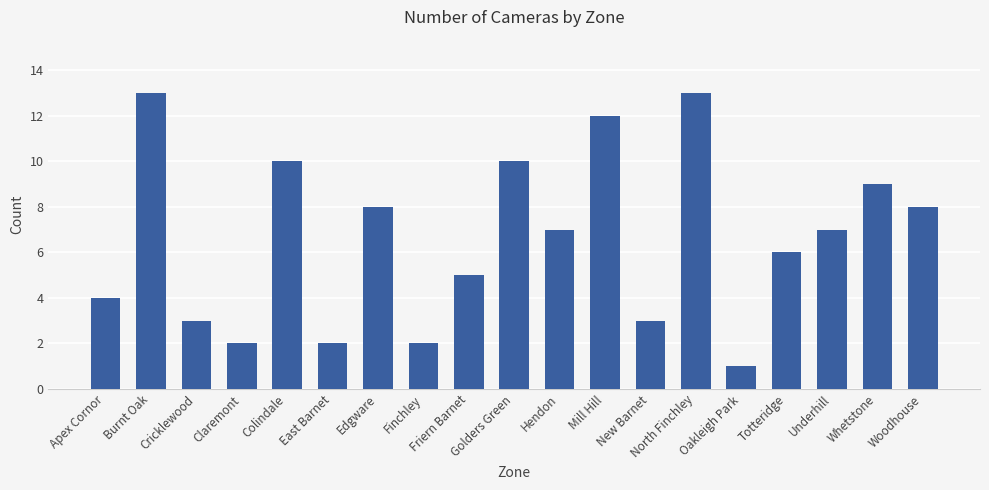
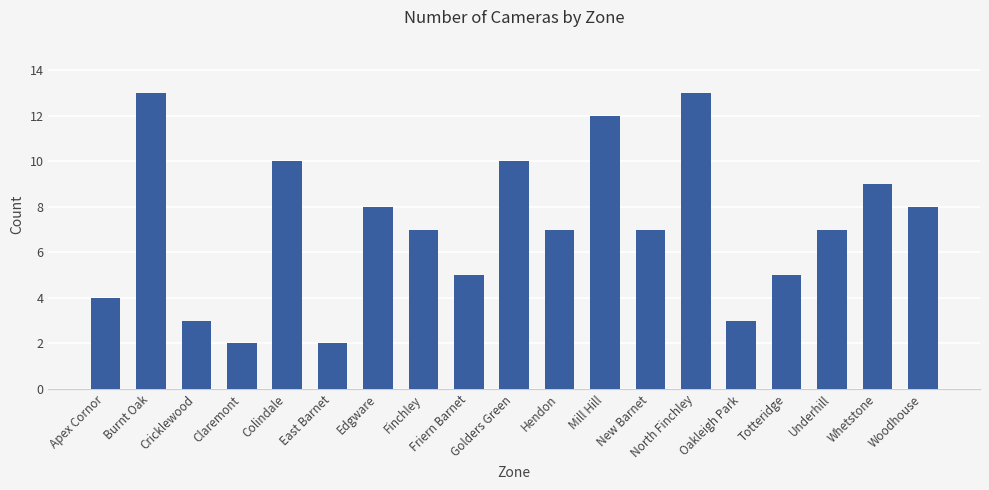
Finchley: 2 -> 7
New Barnet: 3 -> 7
Oakleigh Park: 1 -> 3
Totteridge: 6 -> 5
